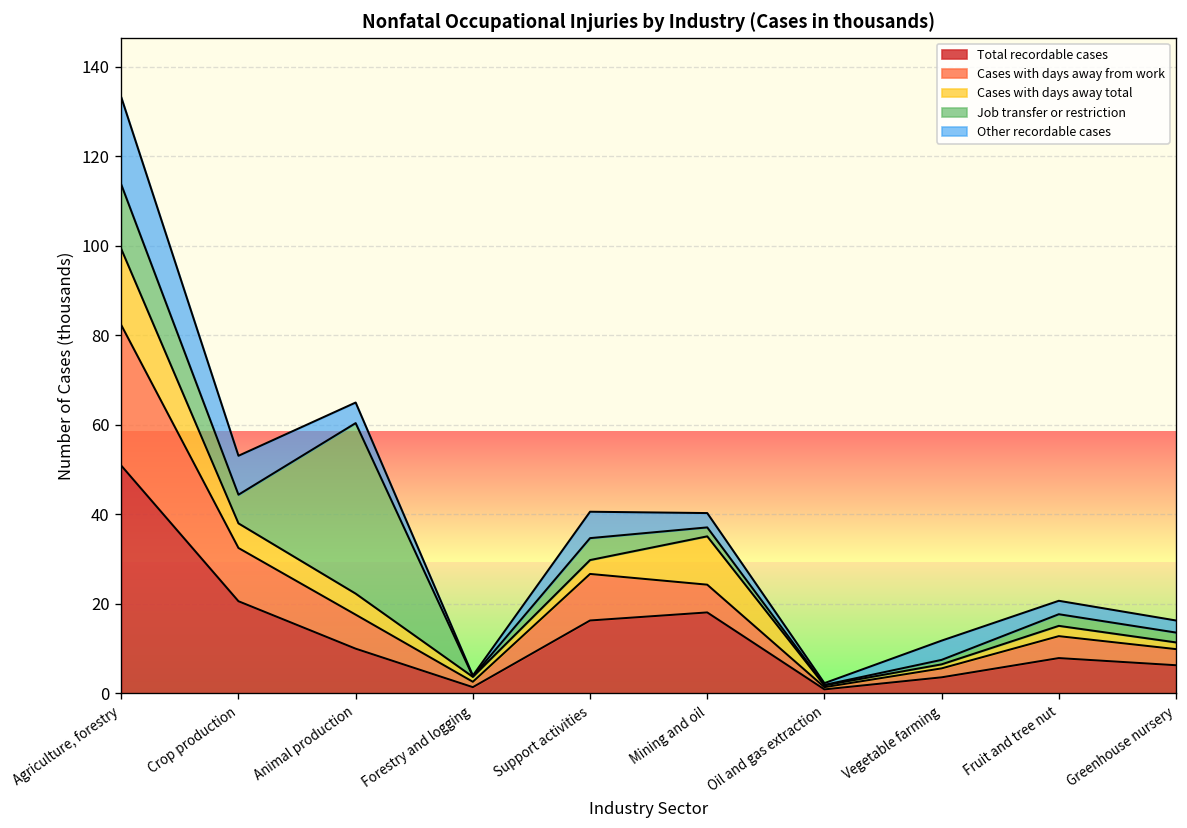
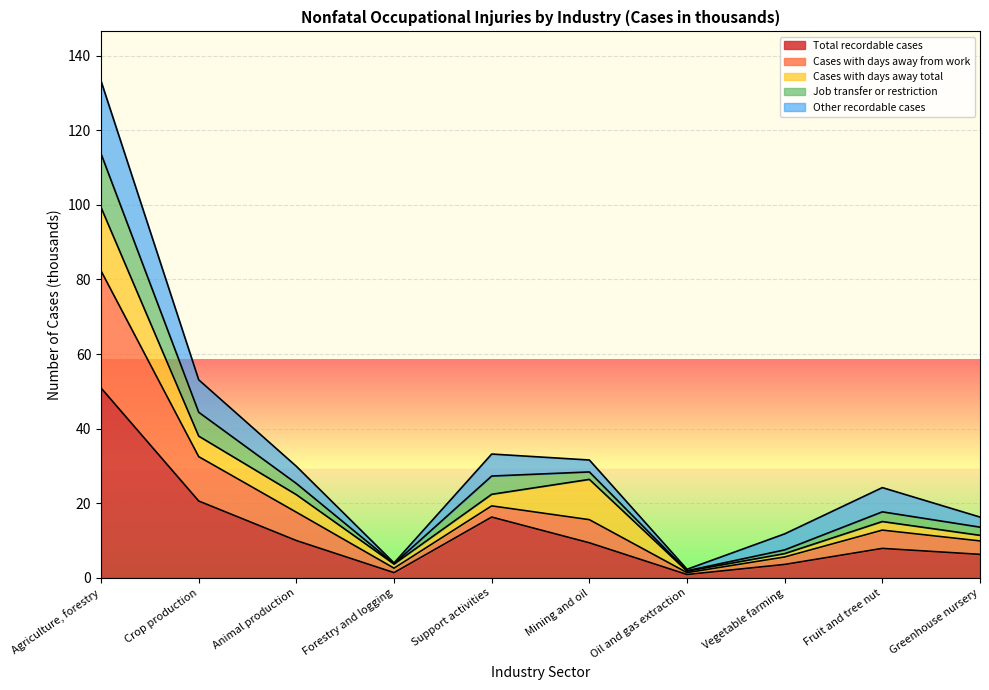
Job transfer or restriction, Animal production: 38 -> 3
Cases with days away from work, Support activities: 10 -> 3
Total recordable cases, Mining and oil: 18 -> 9
Other recordable cases, Fruit and tree nut: 3 -> 7
